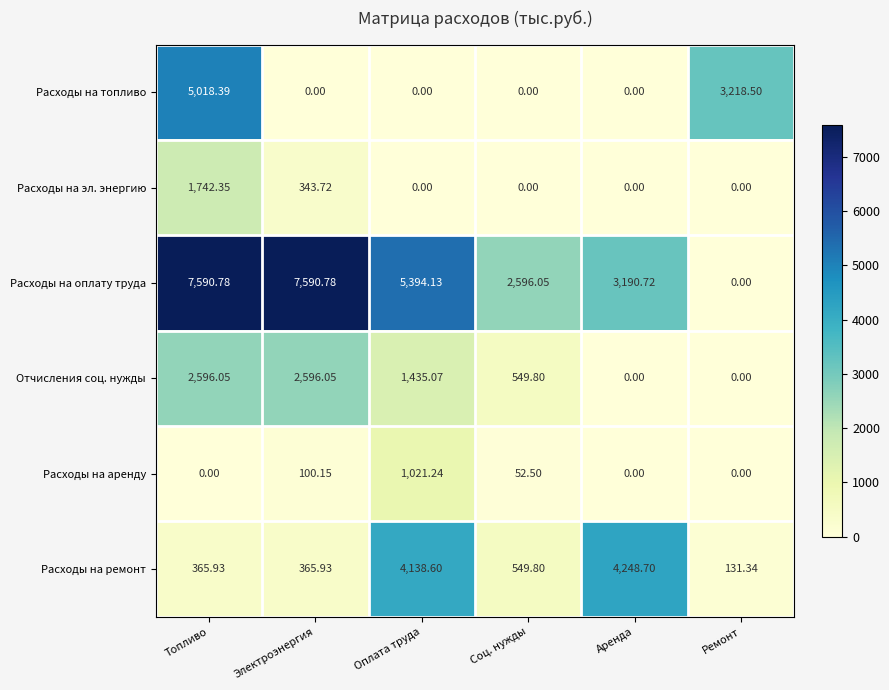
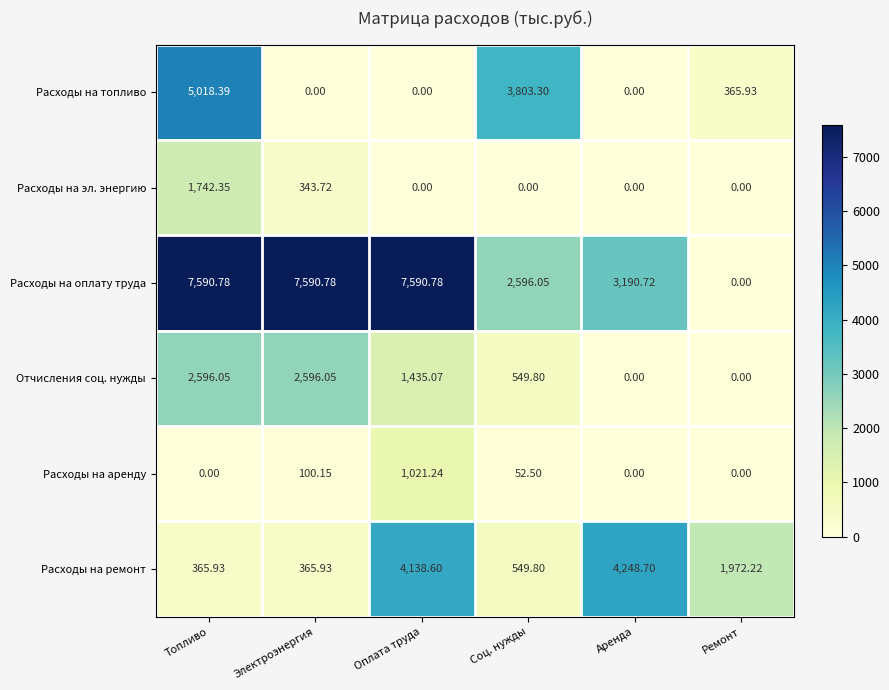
Расходы на топливо, Соц. нужды: 0.00 -> 3,803.30
Расходы на топливо, Ремонт: 3,218.50 -> 365.93
Расходы на оплату труда, Оплата труда: 5,394.13 -> 7,590.78
Расходы на ремонт, Ремонт: 131.34 -> 1,972.22
